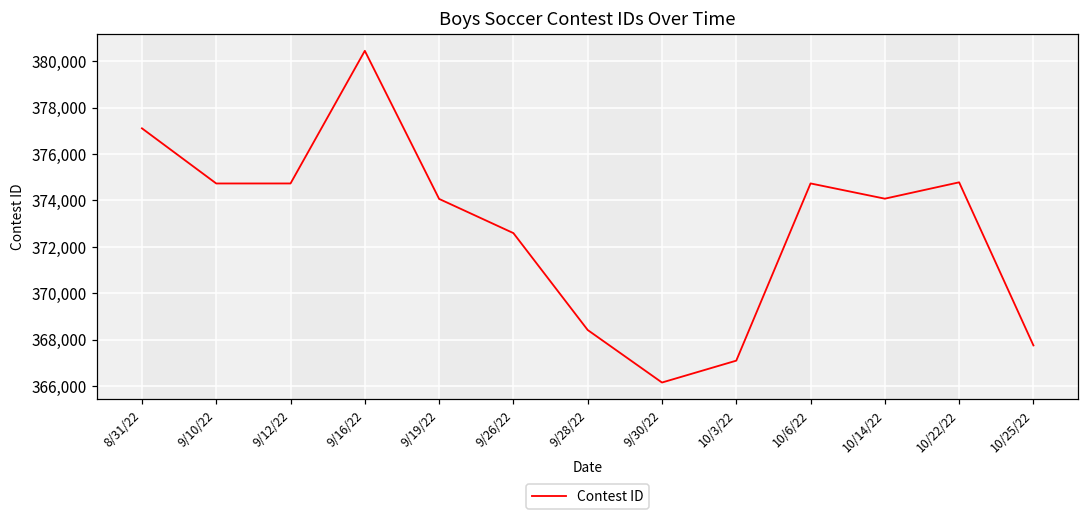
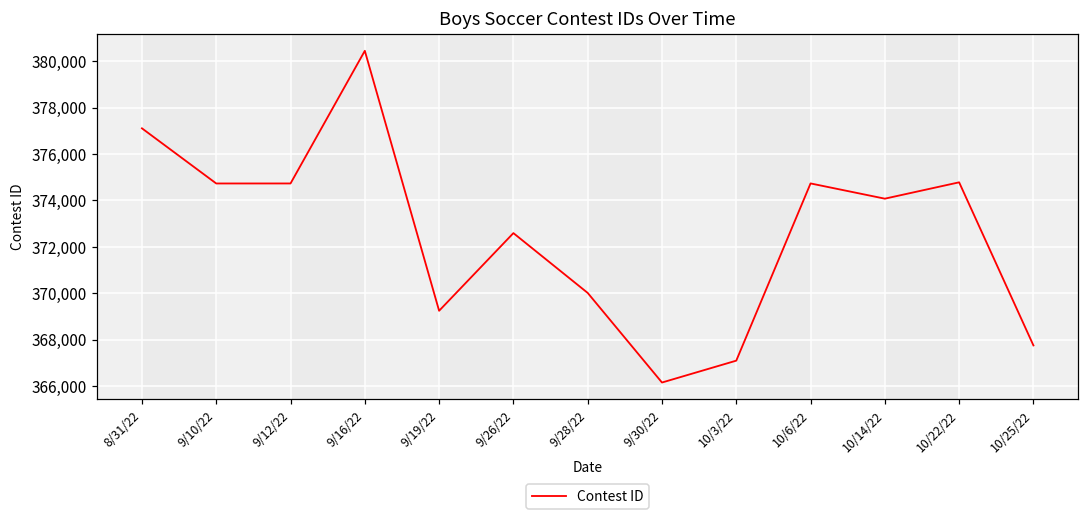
9/19/22: 374,100 -> 369,200
9/28/22: 368,400 -> 370,000
